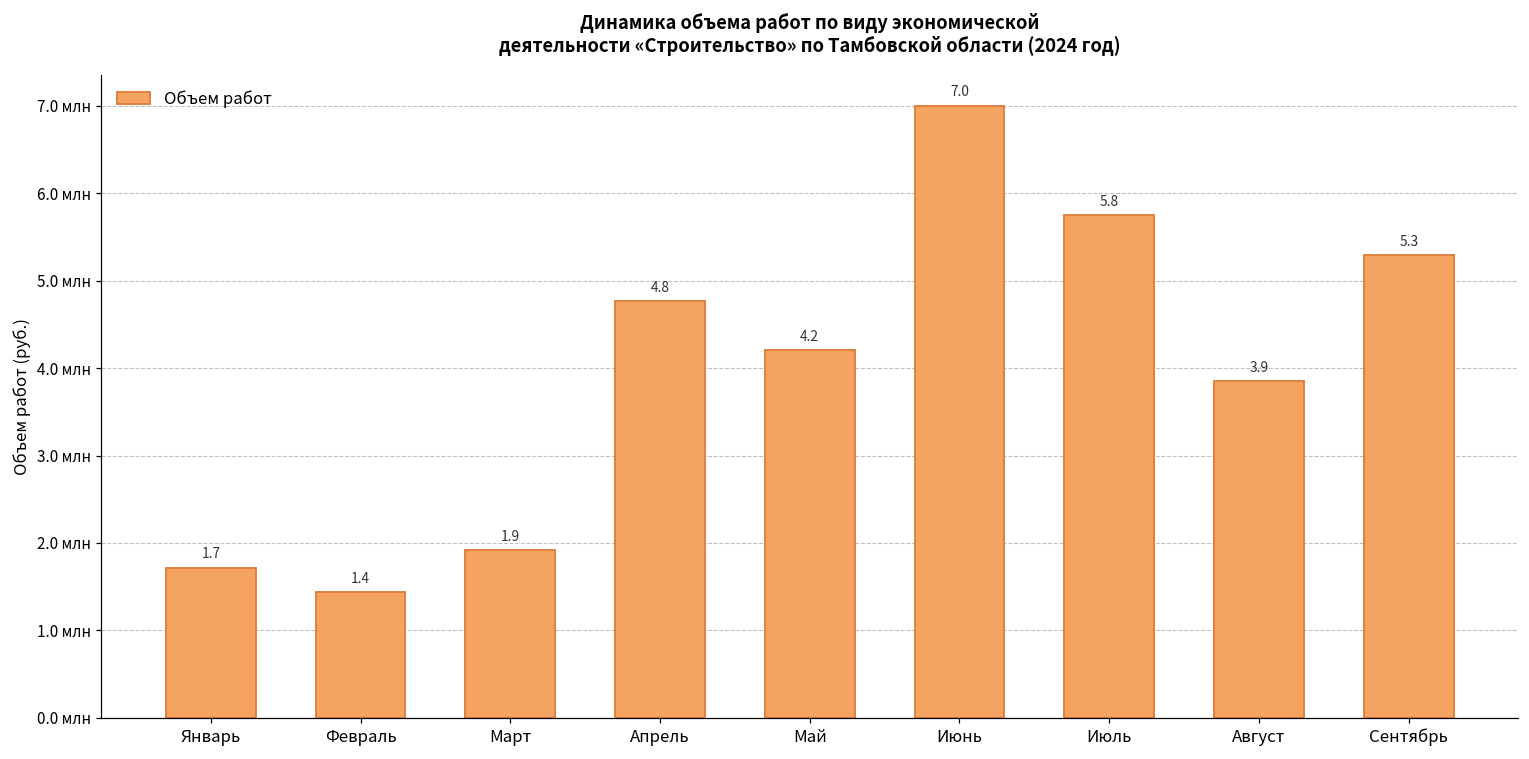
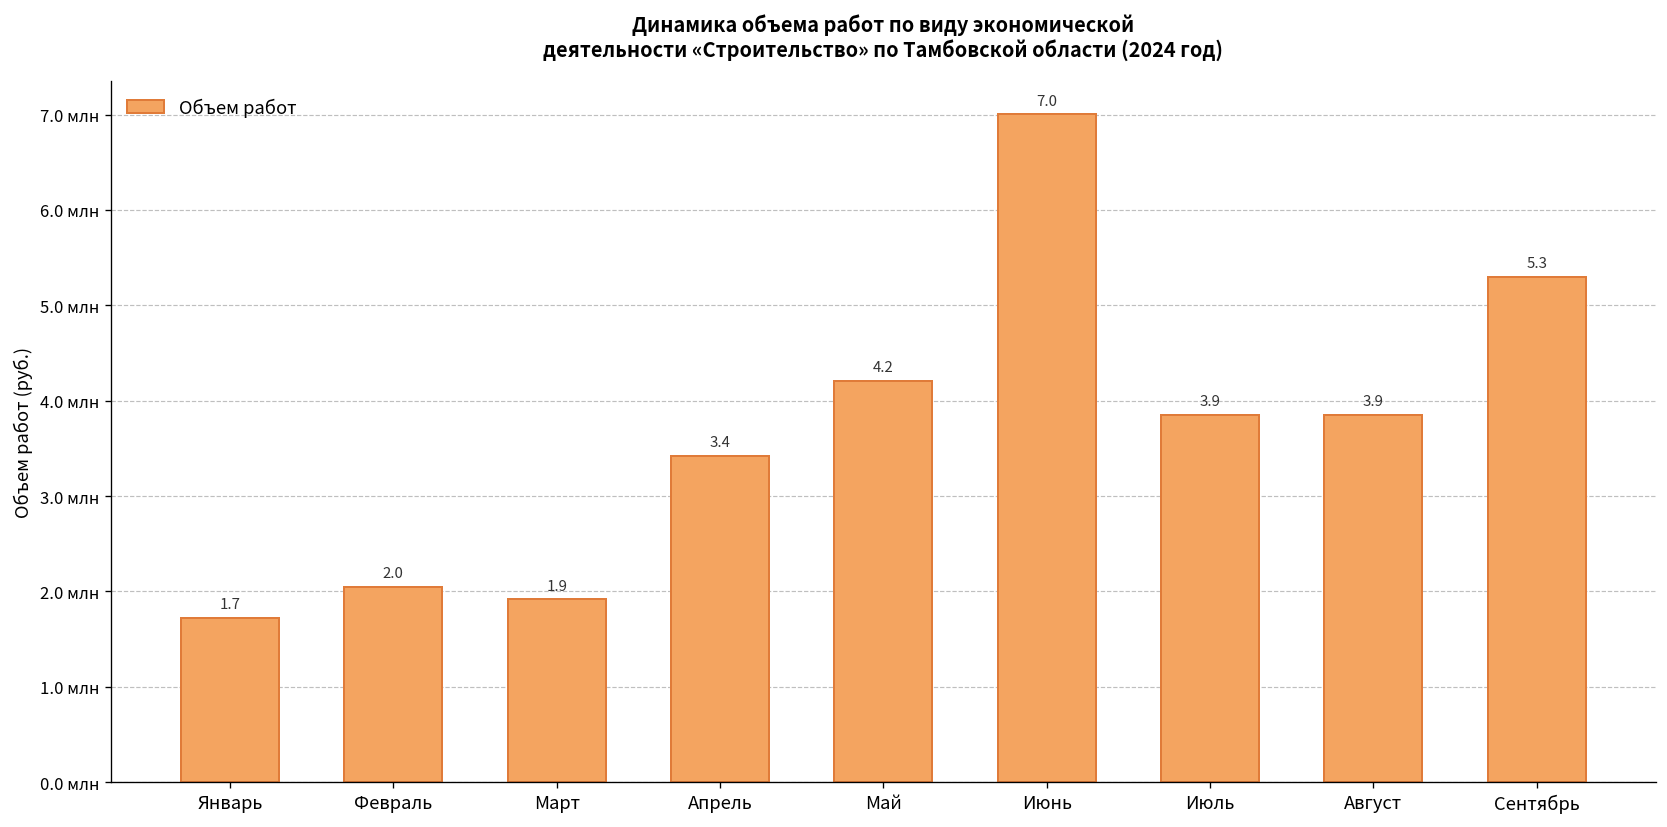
Февраль: 1.4 -> 2.0
Апрель: 4.8 -> 3.4
Июль: 5.8 -> 3.9
